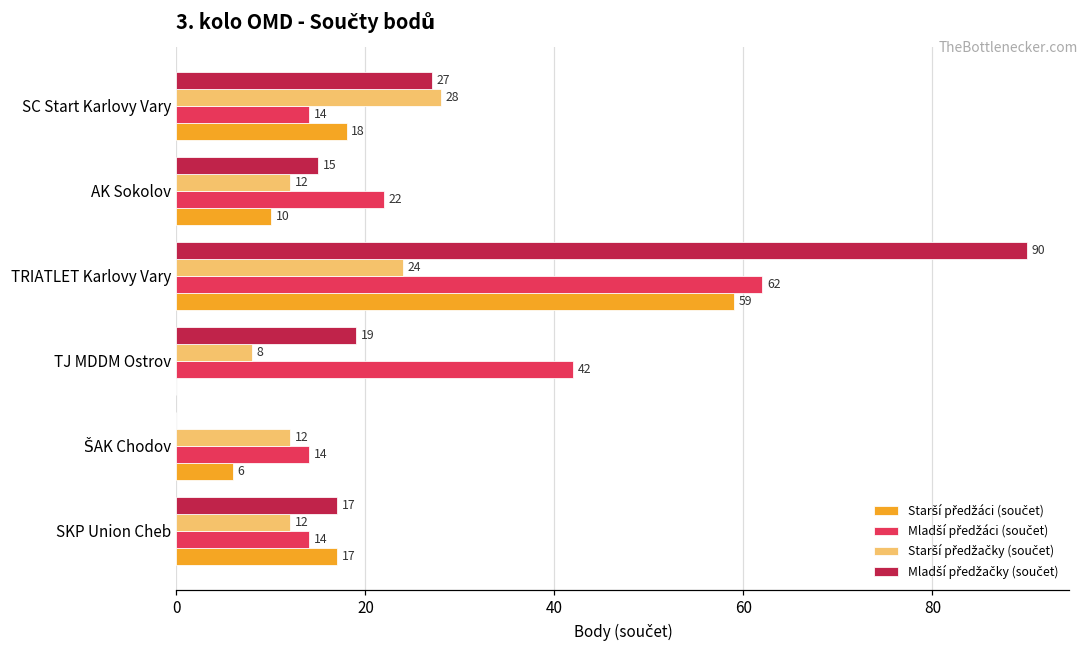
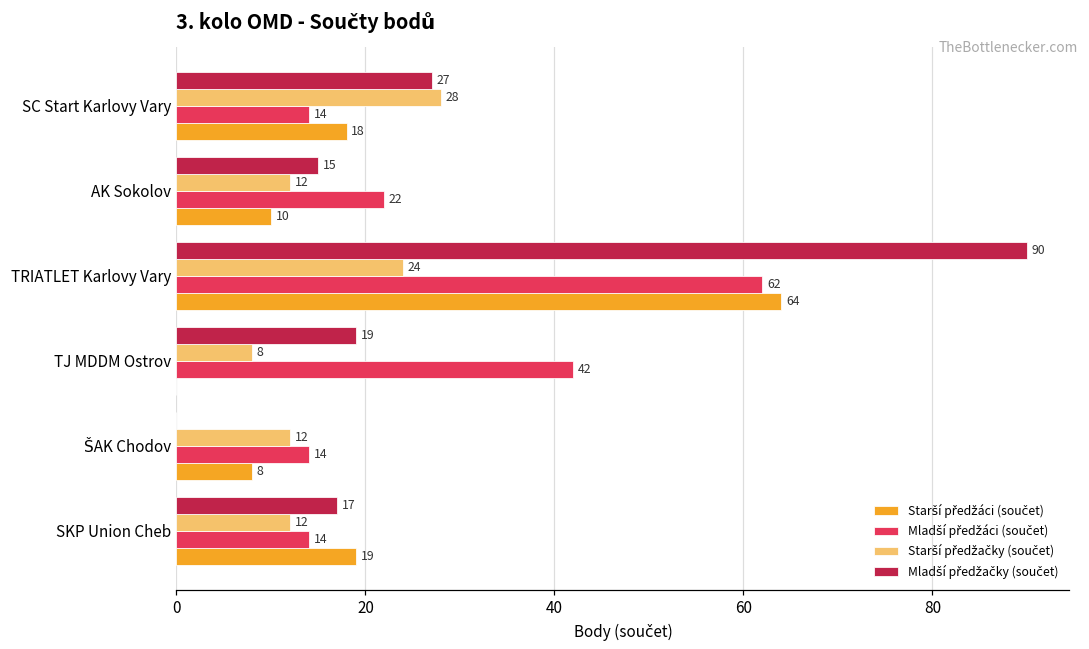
Starší předžáci (součet), TRIATLET Karlovy Vary: 59 -> 64
Starší předžáci (součet), ŠAK Chodov: 6 -> 8
Starší předžáci (součet), SKP Union Cheb: 17 -> 19
